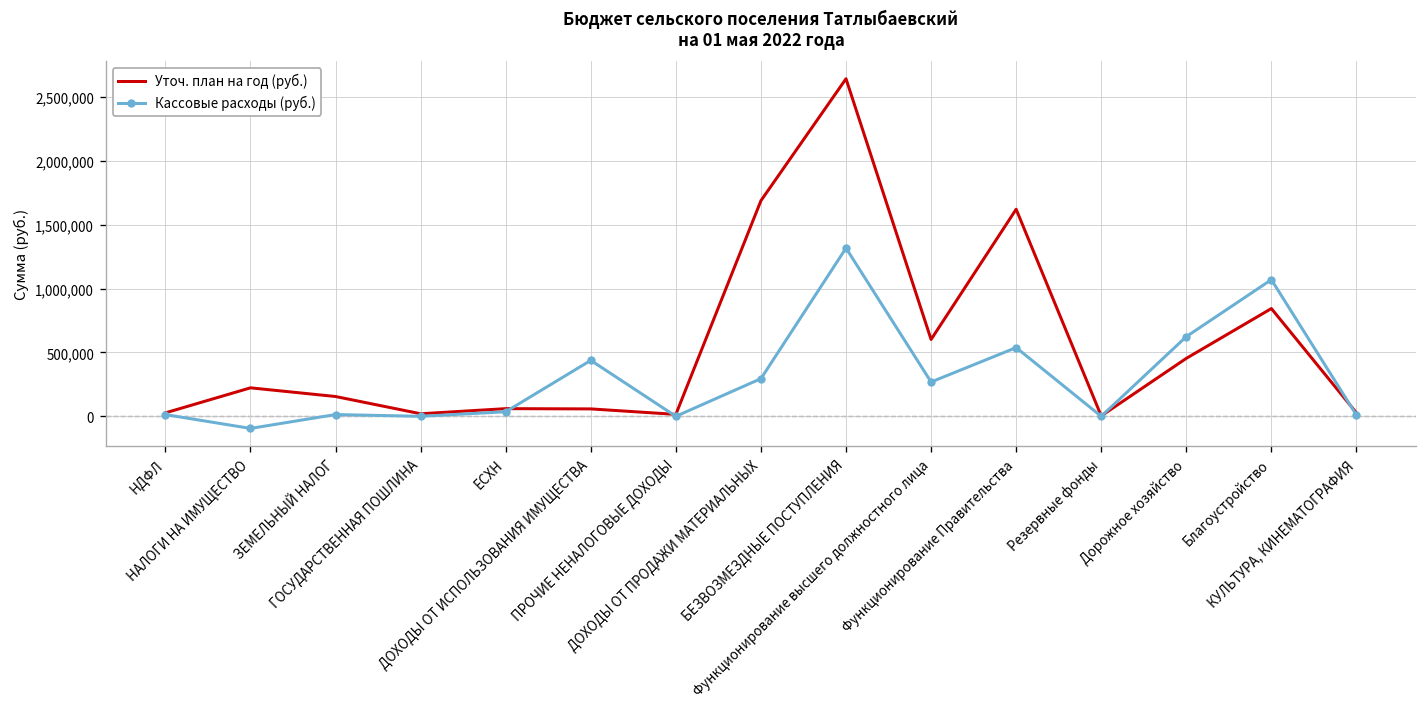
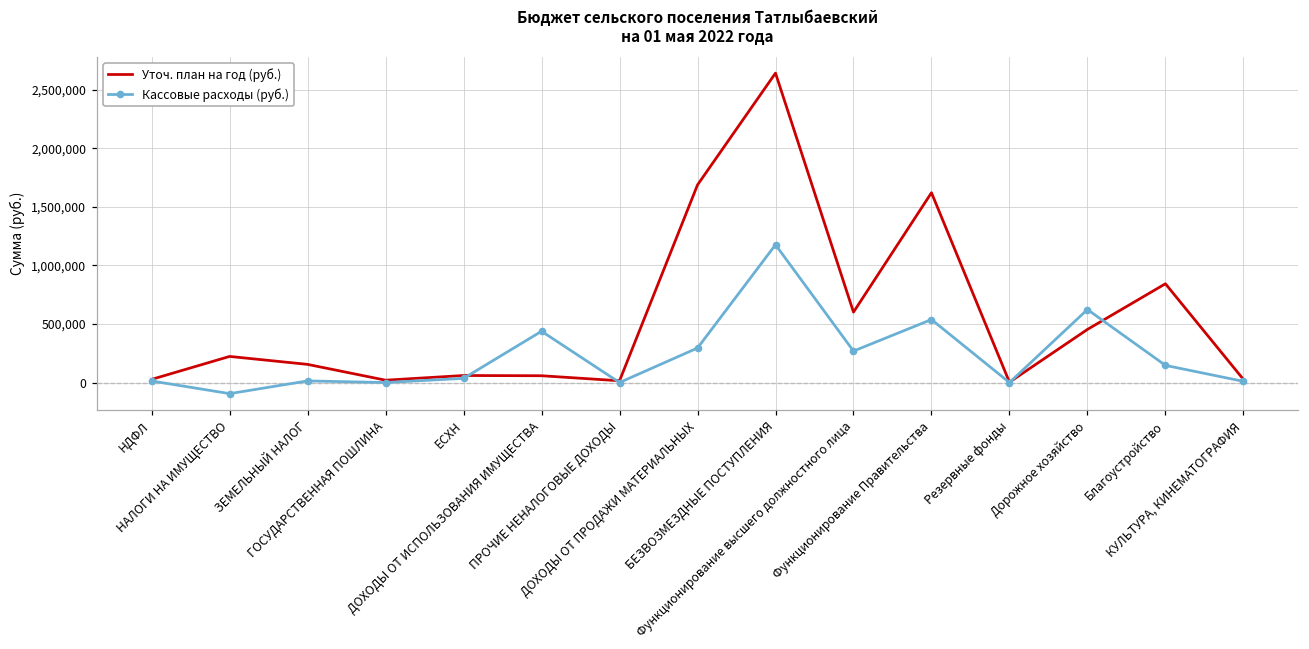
Кассовые расходы (руб.), БЕЗВОЗМЕЗДНЫЕ ПОСТУПЛЕНИЯ: 1,320,000 -> 1,180,000
Кассовые расходы (руб.), Благоустройство: 1,070,000 -> 150,000
